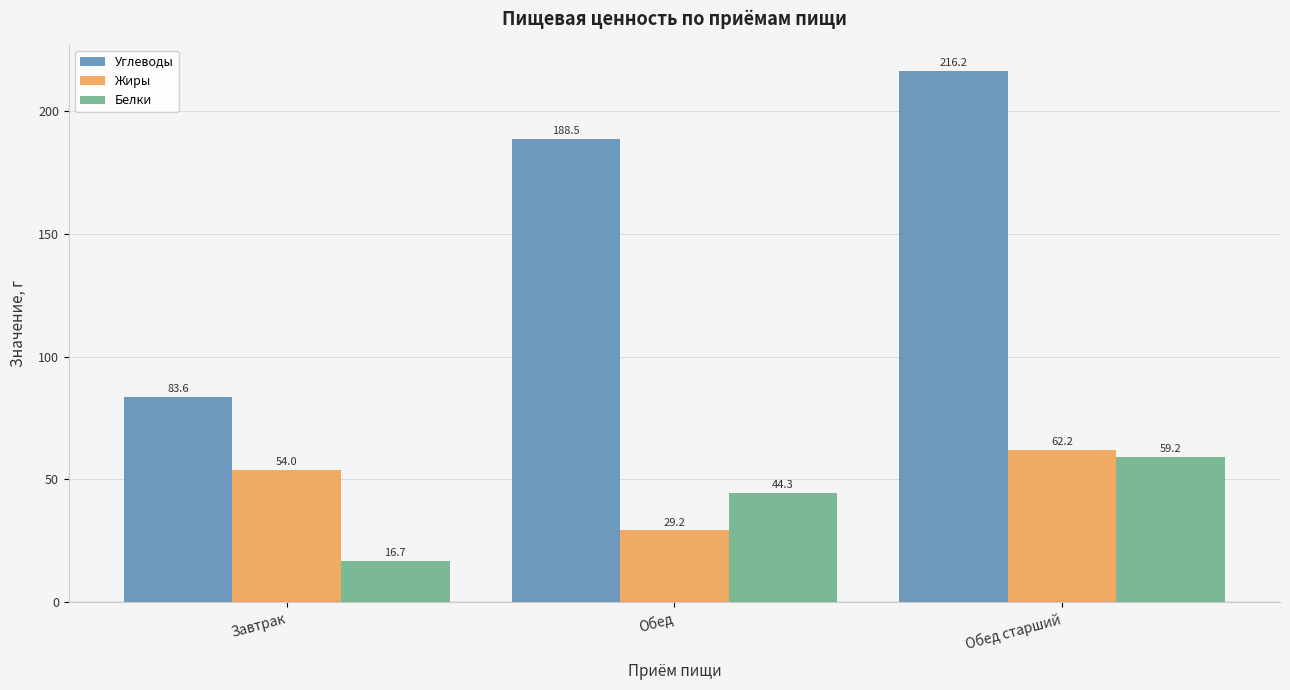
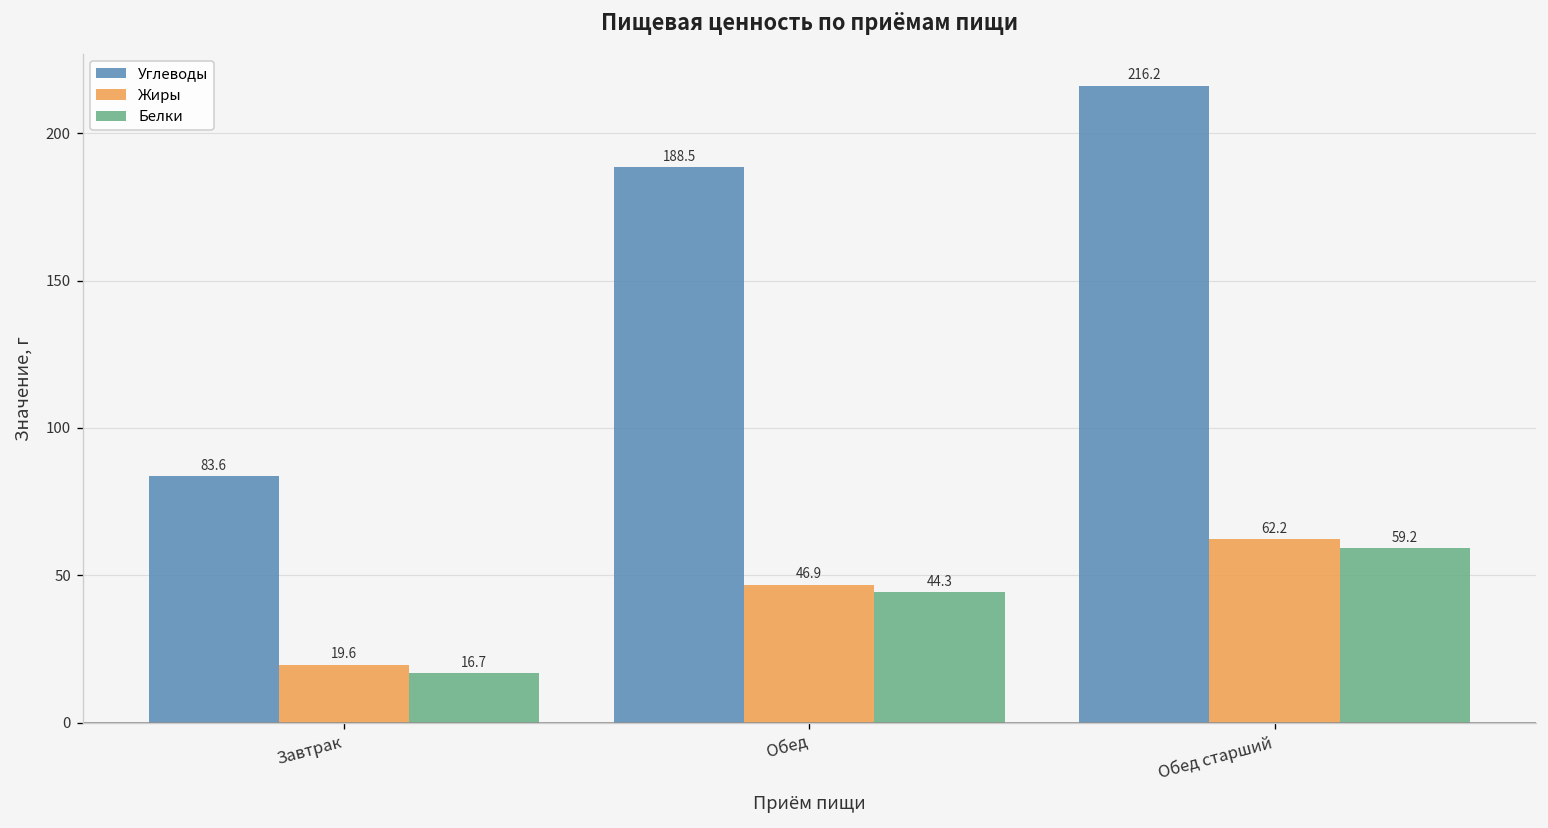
Жиры, Завтрак: 54.0 -> 19.6
Жиры, Обед: 29.2 -> 46.9
